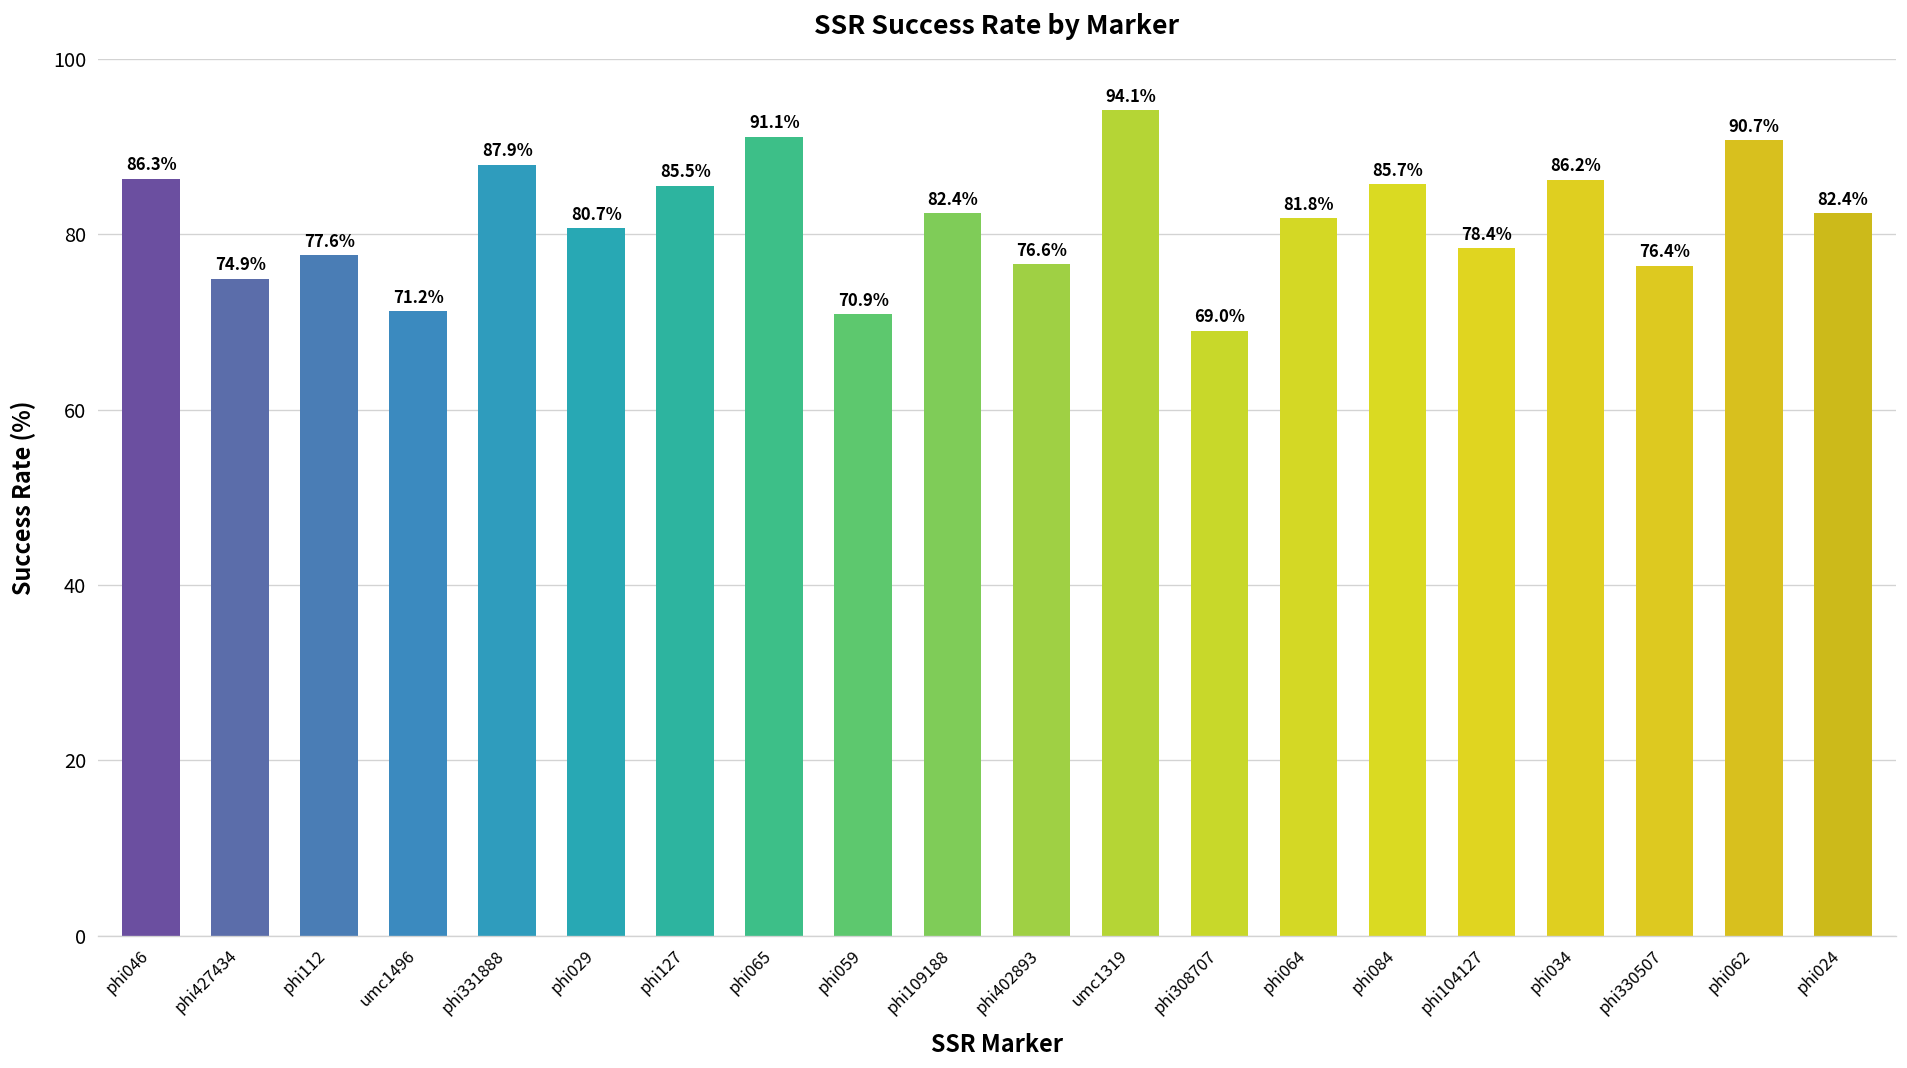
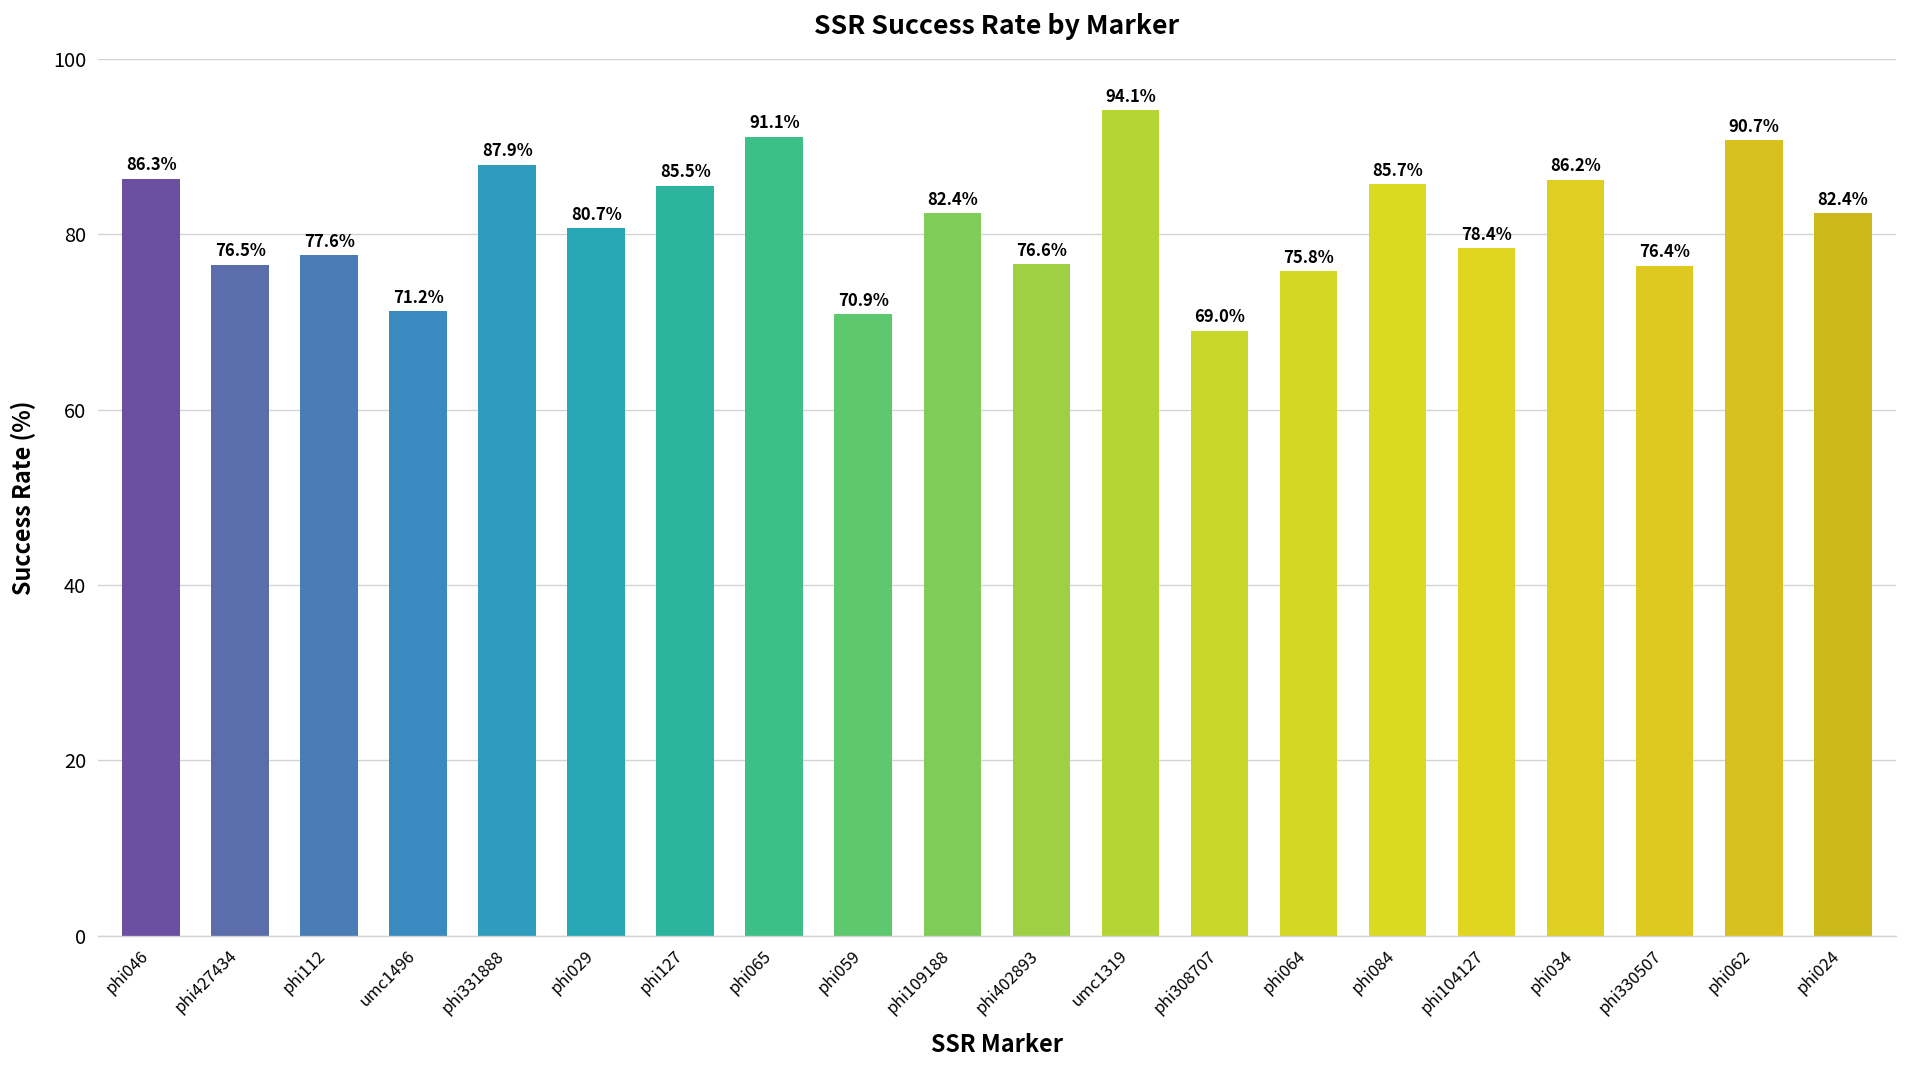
phi427434: 74.9% -> 76.5%
phi064: 81.8% -> 75.8%
